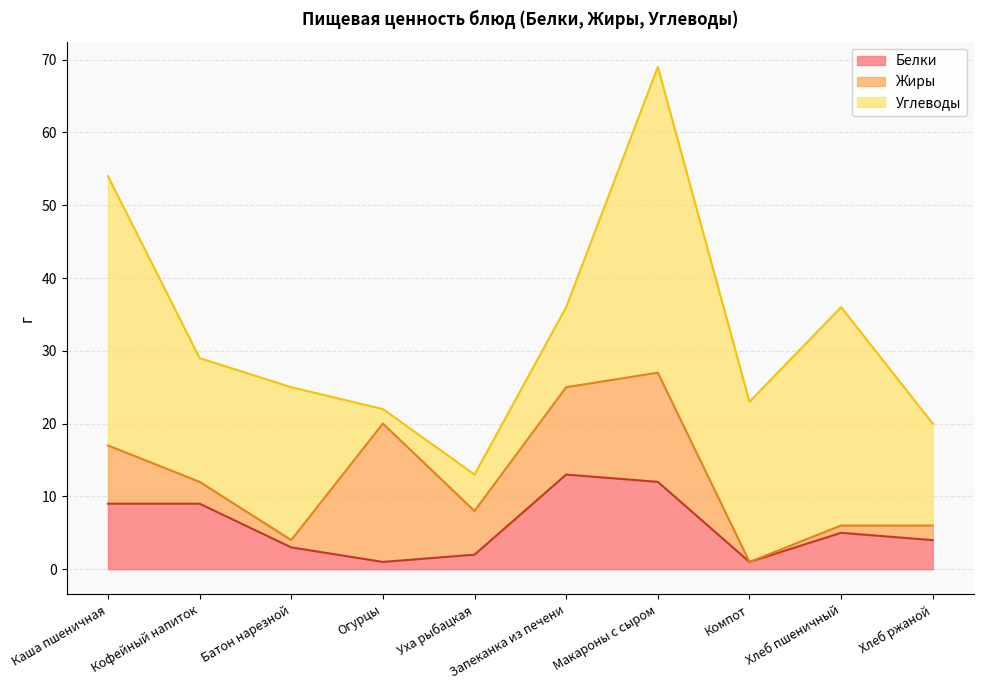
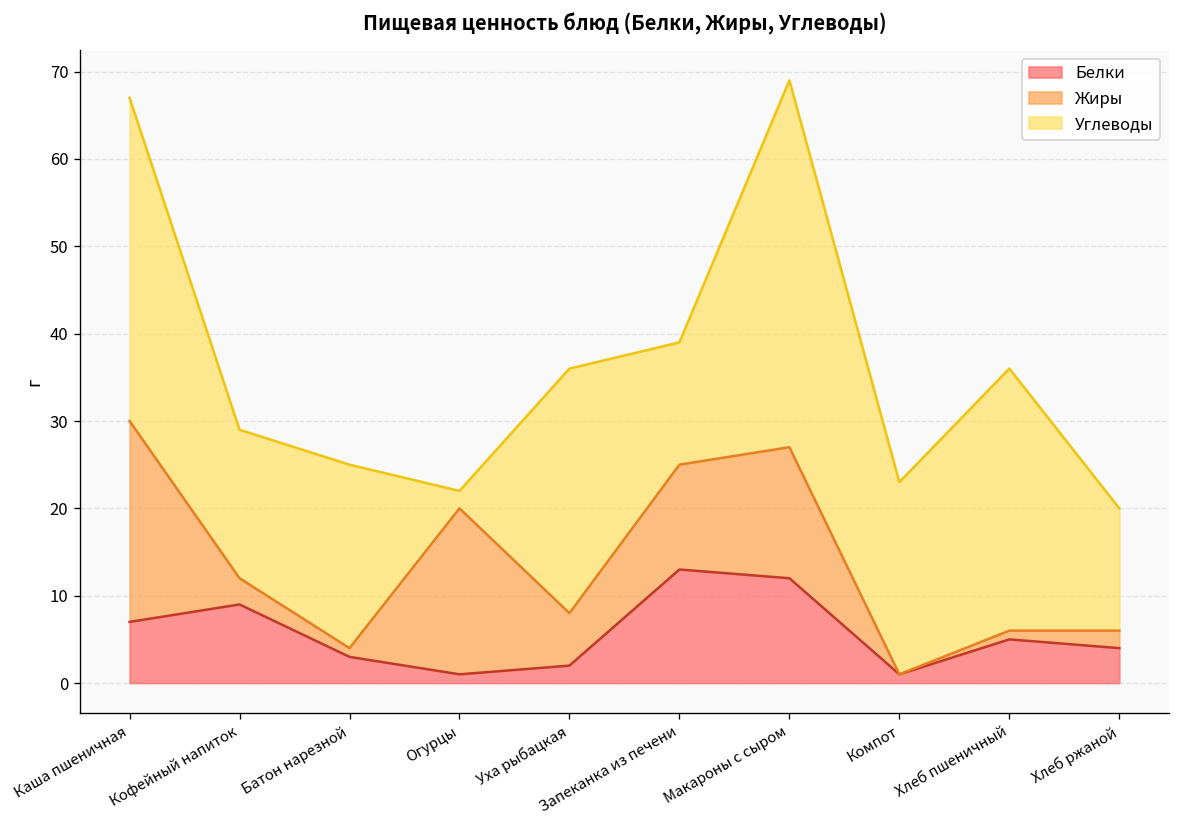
Белки, Каша пшеничная: 9 -> 7
Жиры, Каша пшеничная: 8 -> 23
Углеводы, Уха рыбацкая: 5 -> 28
Углеводы, Запеканка из печени: 11 -> 14
